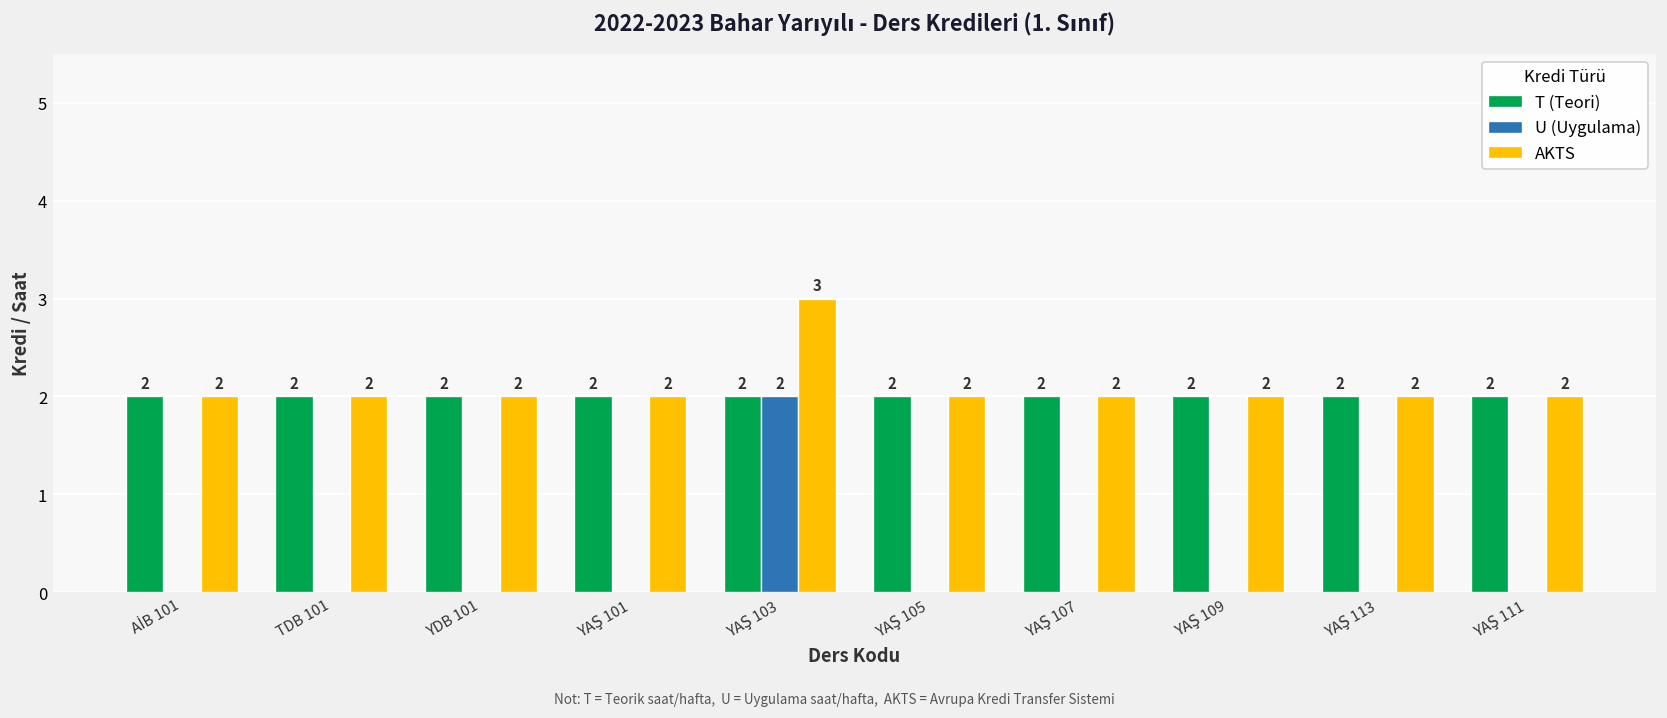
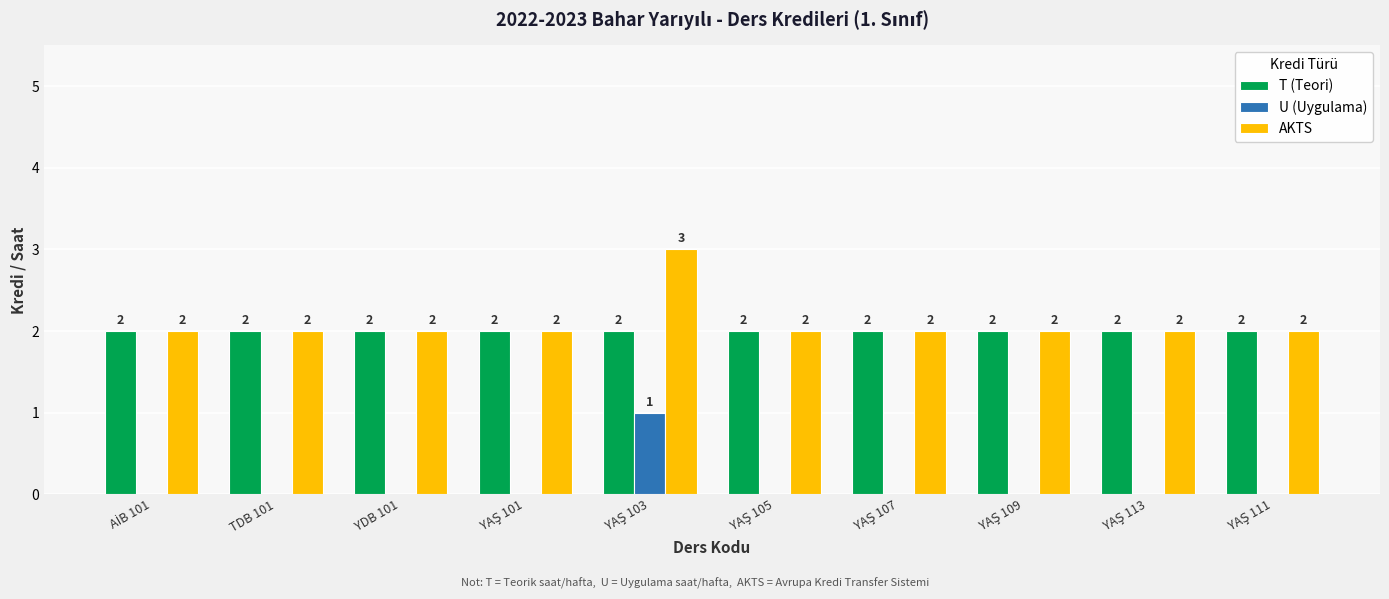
U (Uygulama), YAŞ 103: 2 -> 1
